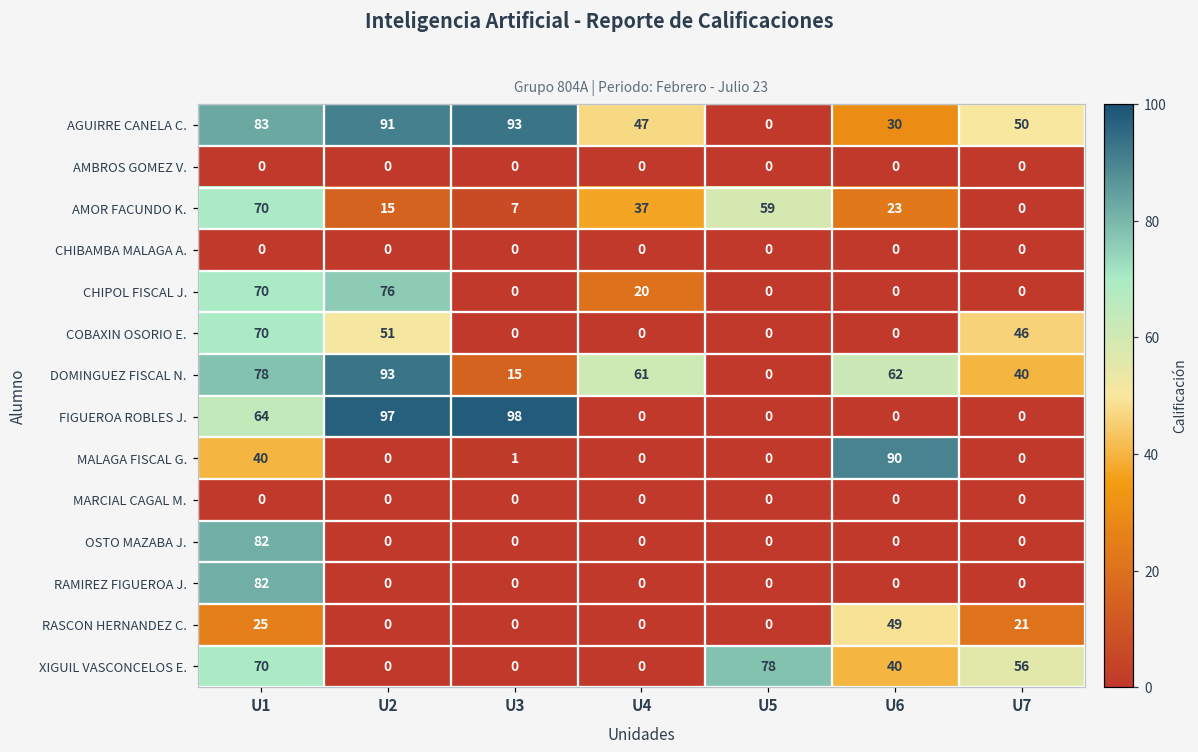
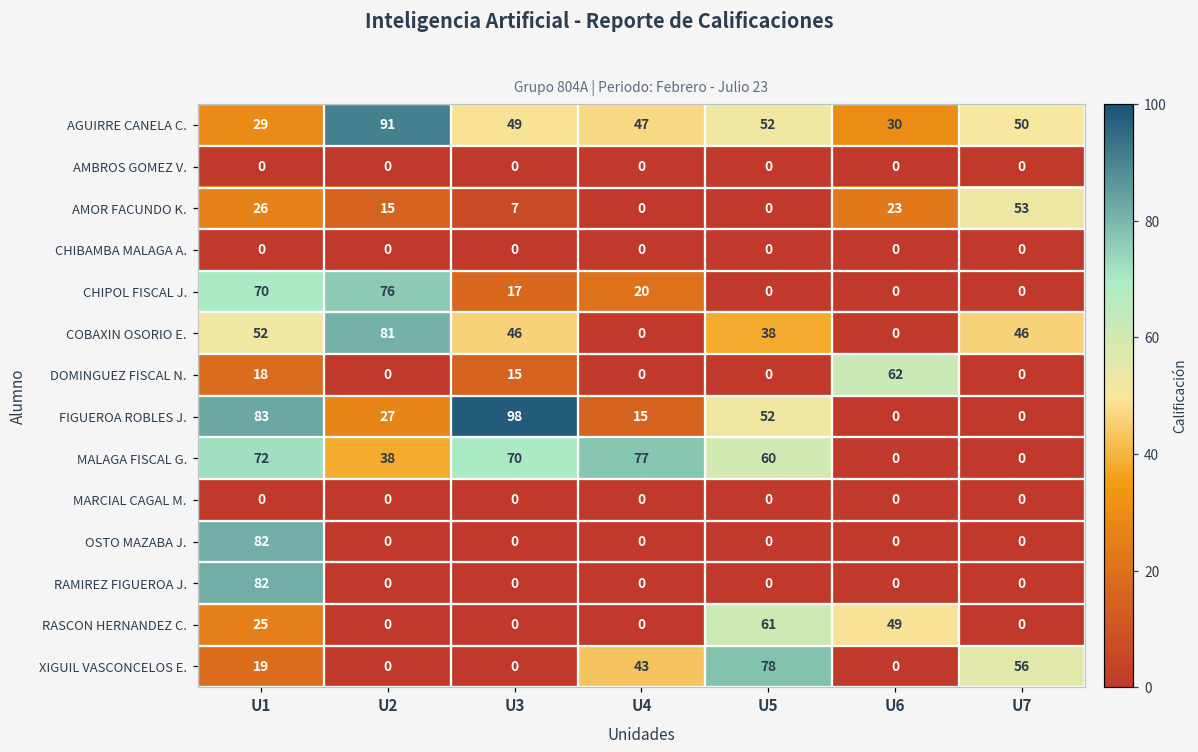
AGUIRRE CANELA C., U1: 83 -> 29
AGUIRRE CANELA C., U3: 93 -> 49
AGUIRRE CANELA C., U5: 0 -> 52
AMOR FACUNDO K., U1: 70 -> 26
AMOR FACUNDO K., U4: 37 -> 0
AMOR FACUNDO K., U5: 59 -> 0
AMOR FACUNDO K., U7: 0 -> 53
CHIPOL FISCAL J., U3: 0 -> 17
COBAXIN OSORIO E., U1: 70 -> 52
COBAXIN OSORIO E., U2: 51 -> 81
COBAXIN OSORIO E., U3: 0 -> 46
COBAXIN OSORIO E., U5: 0 -> 38
DOMINGUEZ FISCAL N., U1: 78 -> 18
DOMINGUEZ FISCAL N., U2: 93 -> 0
DOMINGUEZ FISCAL N., U4: 61 -> 0
DOMINGUEZ FISCAL N., U7: 40 -> 0
FIGUEROA ROBLES J., U1: 64 -> 83
FIGUEROA ROBLES J., U2: 97 -> 27
FIGUEROA ROBLES J., U4: 0 -> 15
FIGUEROA ROBLES J., U5: 0 -> 52
MALAGA FISCAL G., U1: 40 -> 72
MALAGA FISCAL G., U2: 0 -> 38
MALAGA FISCAL G., U3: 1 -> 70
MALAGA FISCAL G., U4: 0 -> 77
MALAGA FISCAL G., U5: 0 -> 60
MALAGA FISCAL G., U6: 90 -> 0
RASCON HERNANDEZ C., U5: 0 -> 61
RASCON HERNANDEZ C., U7: 21 -> 0
XIGUIL VASCONCELOS E., U1: 70 -> 19
XIGUIL VASCONCELOS E., U4: 0 -> 43
XIGUIL VASCONCELOS E., U6: 40 -> 0
